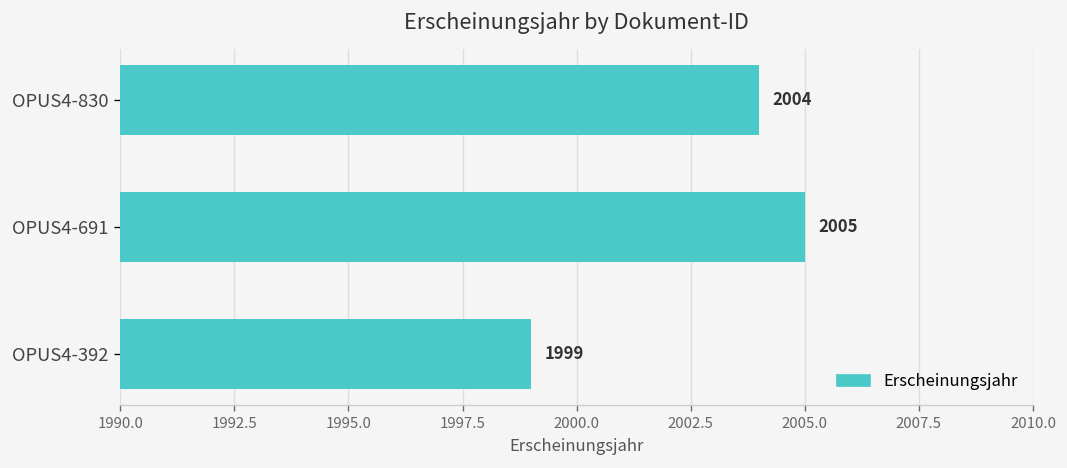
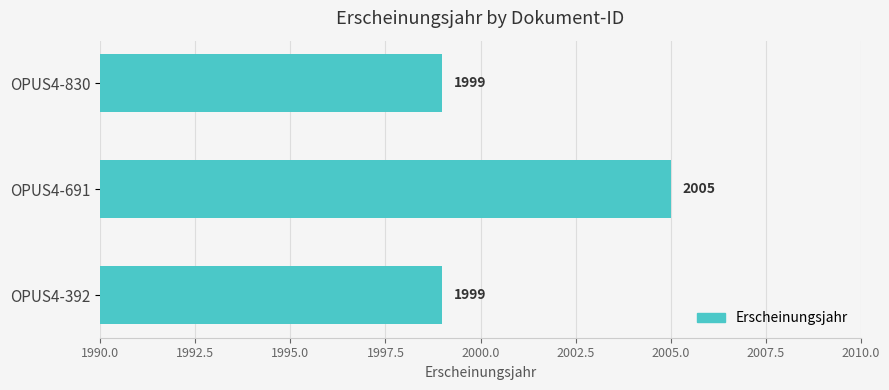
OPUS4-830: 2004 -> 1999
